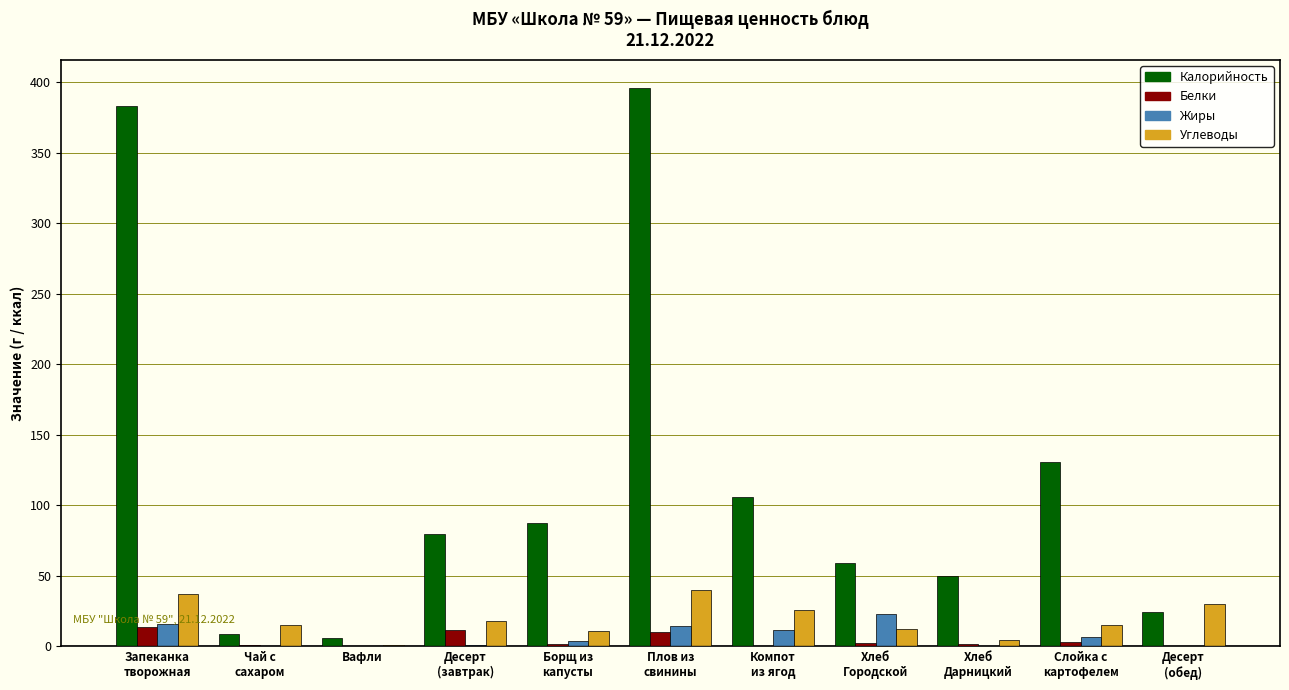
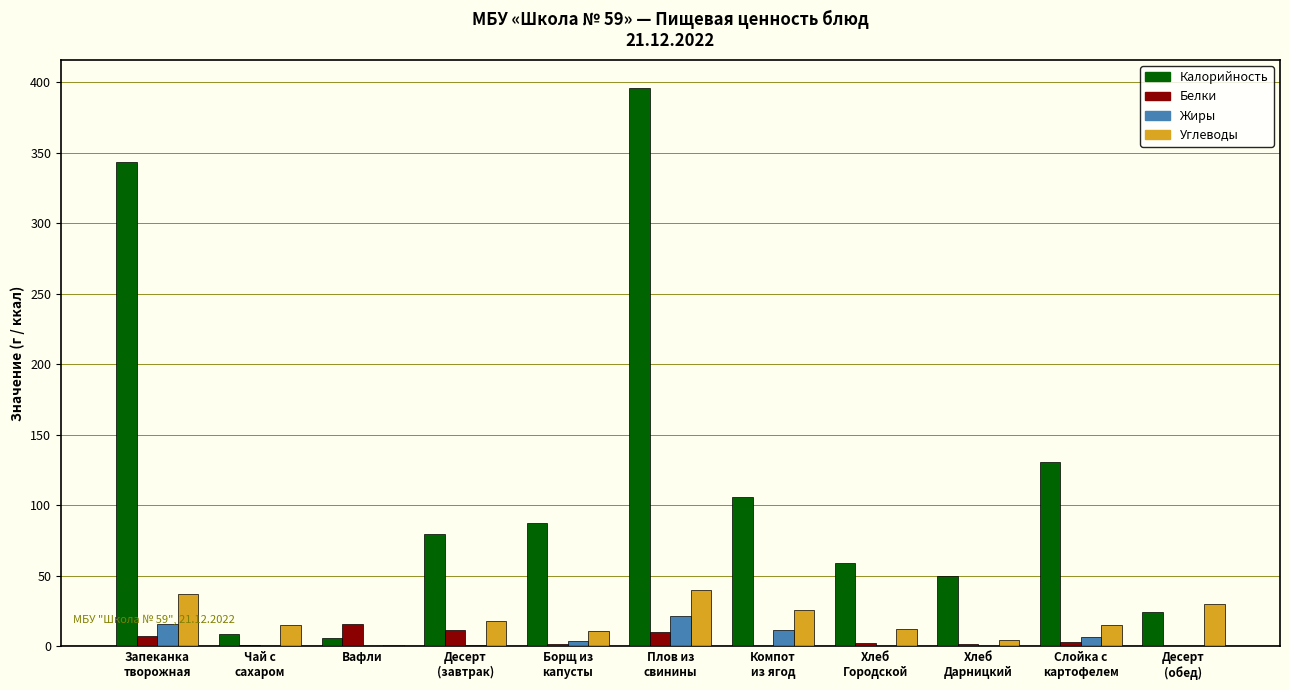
Калорийность, Запеканка творожная: 383 -> 343
Белки, Запеканка творожная: 14 -> 7
Белки, Вафли: 0 -> 16
Жиры, Плов из свинины: 14 -> 22
Жиры, Хлеб Городской: 23 -> 0
